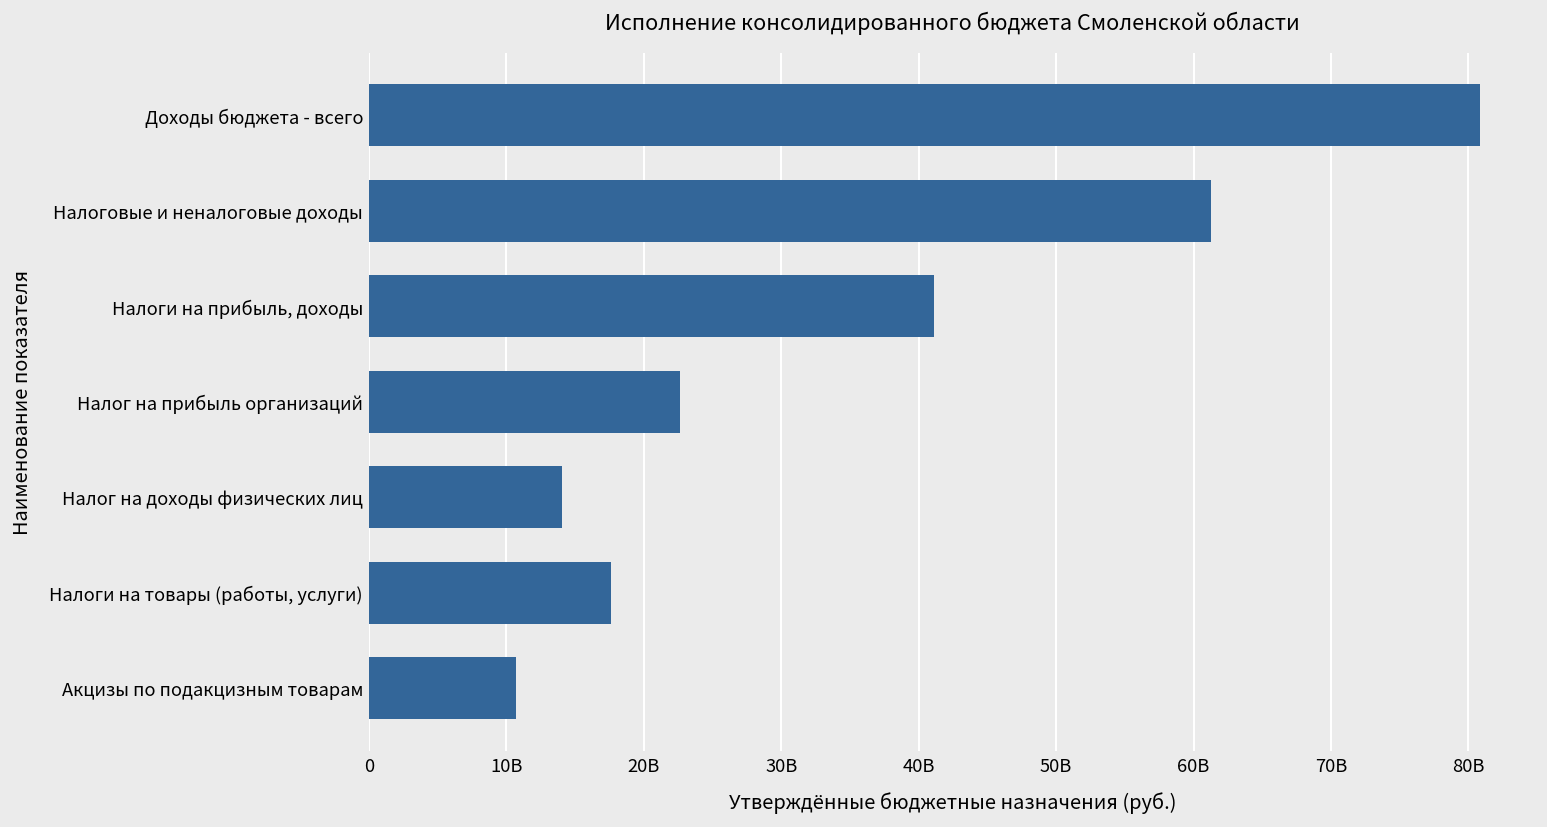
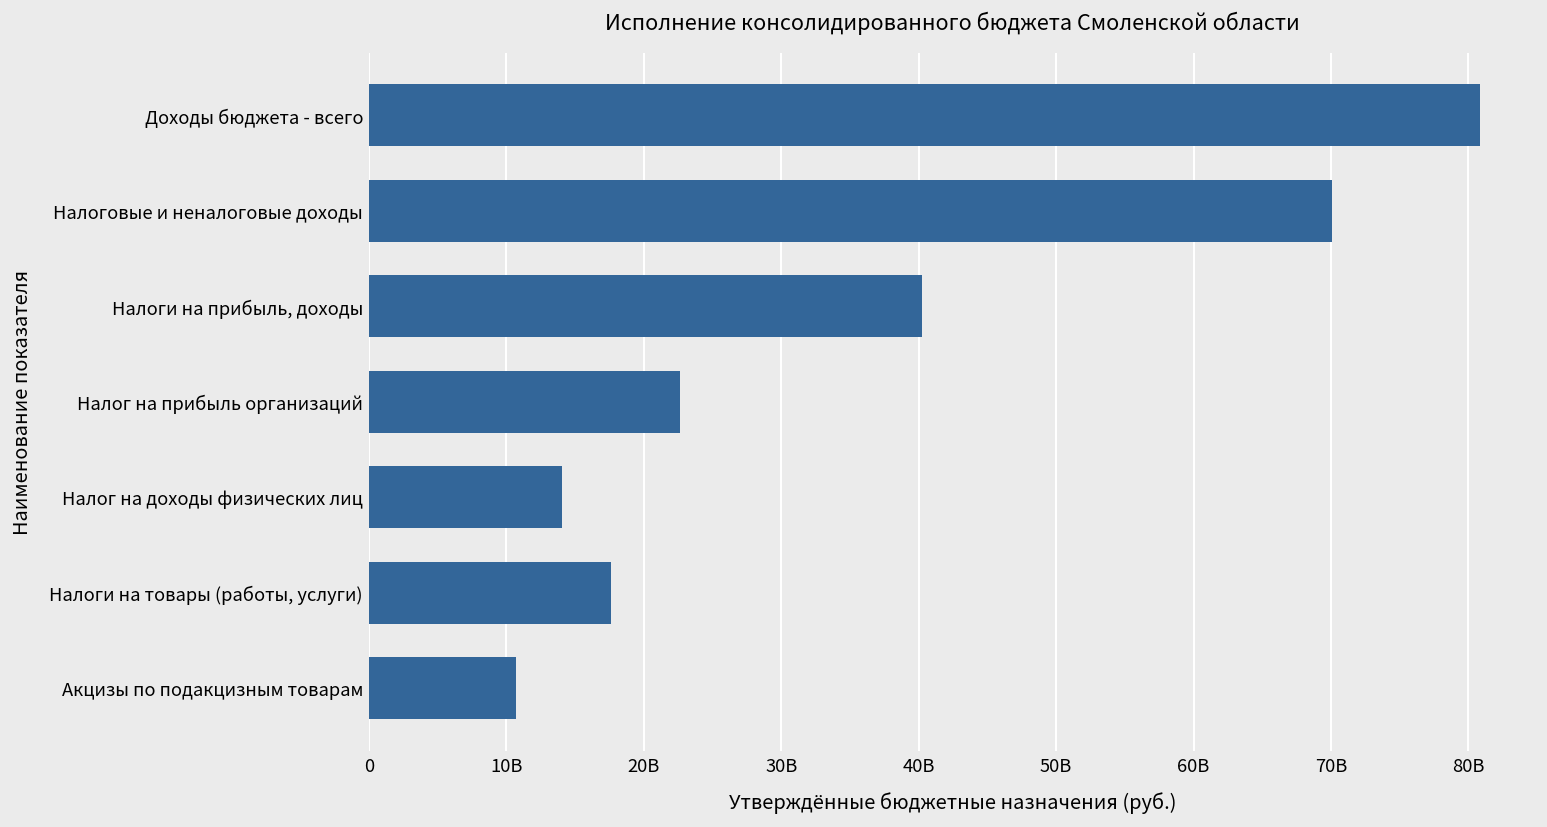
Налоговые и неналоговые доходы: 61300000000 -> 70100000000
Налоги на прибыль, доходы: 41100000000 -> 40300000000
